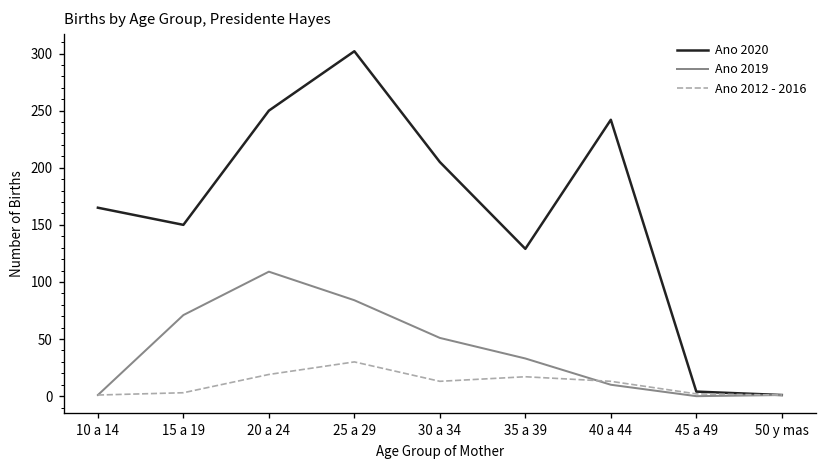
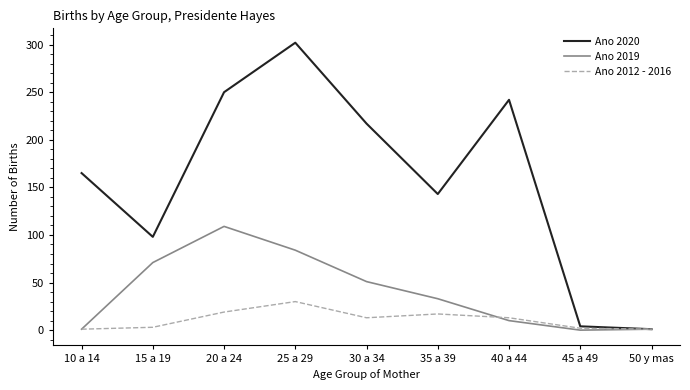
Ano 2020, 15 a 19: 150 -> 100
Ano 2020, 30 a 34: 210 -> 220
Ano 2020, 35 a 39: 130 -> 140
